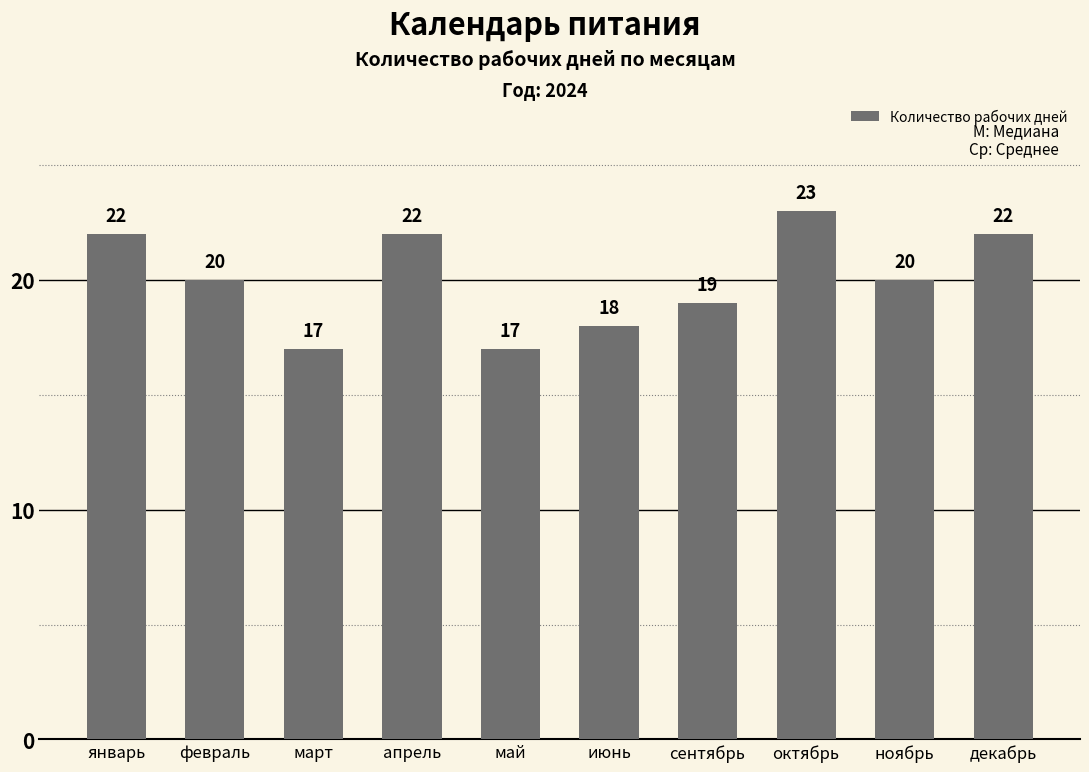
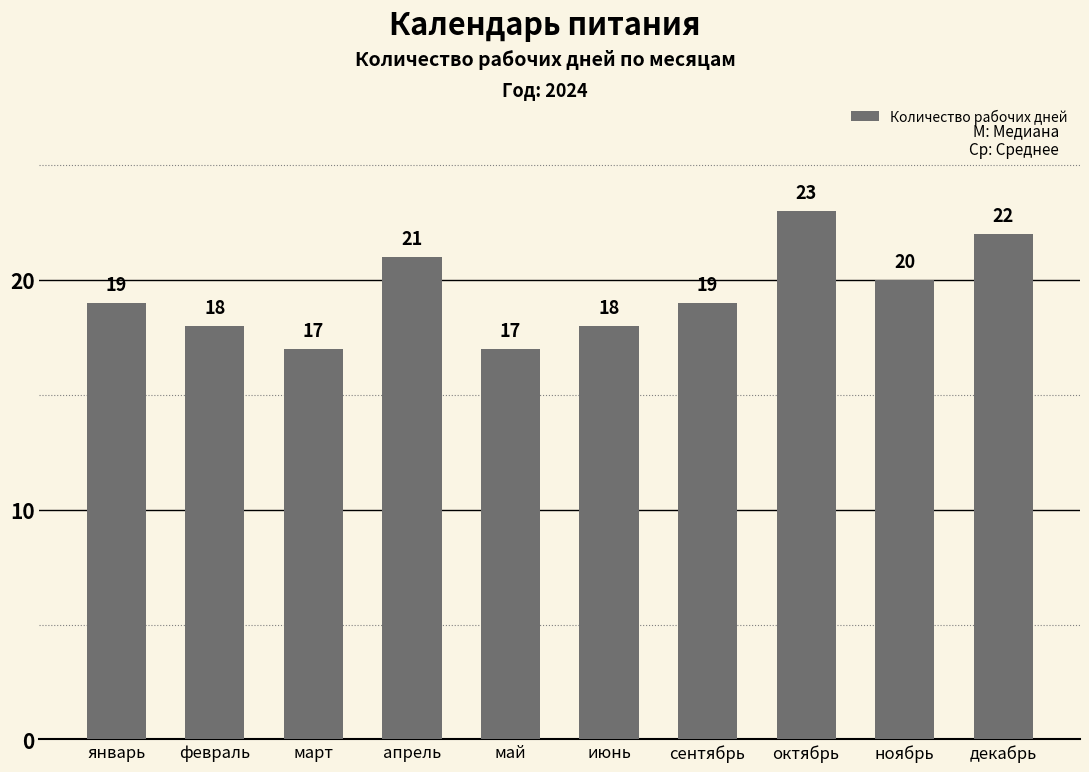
январь: 22 -> 19
февраль: 20 -> 18
апрель: 22 -> 21
